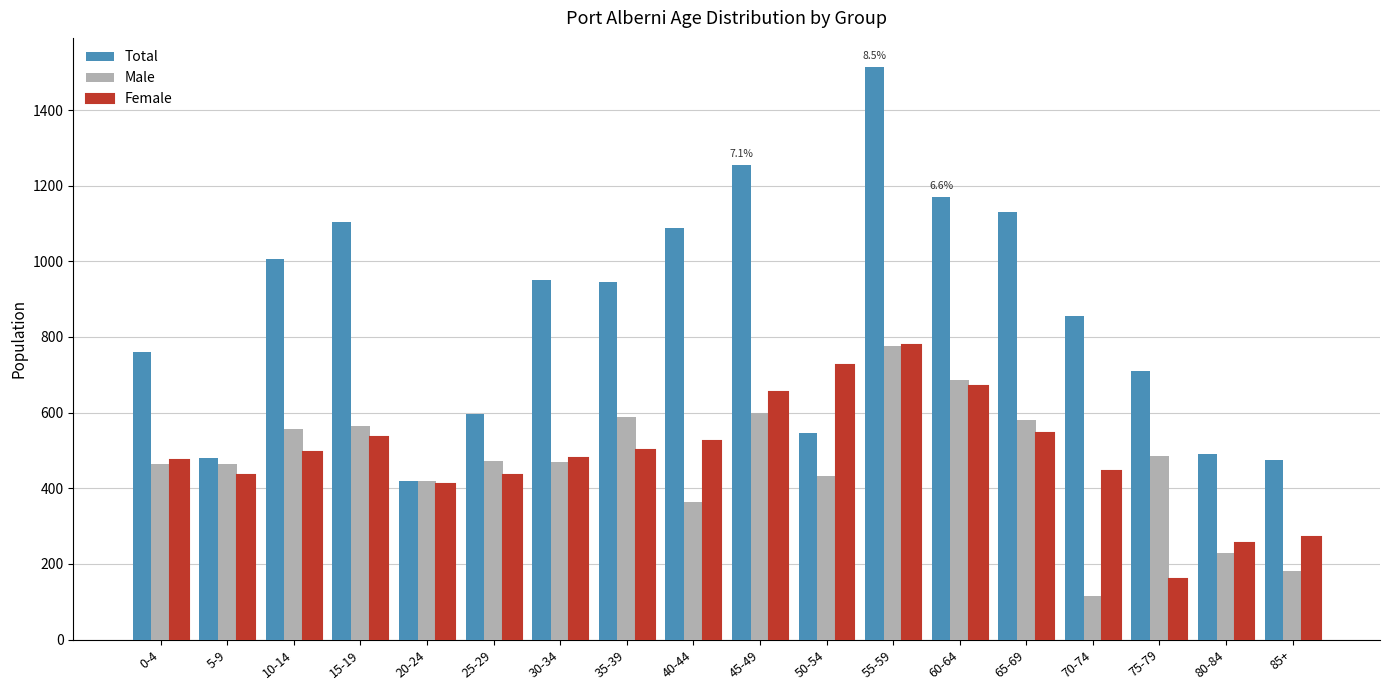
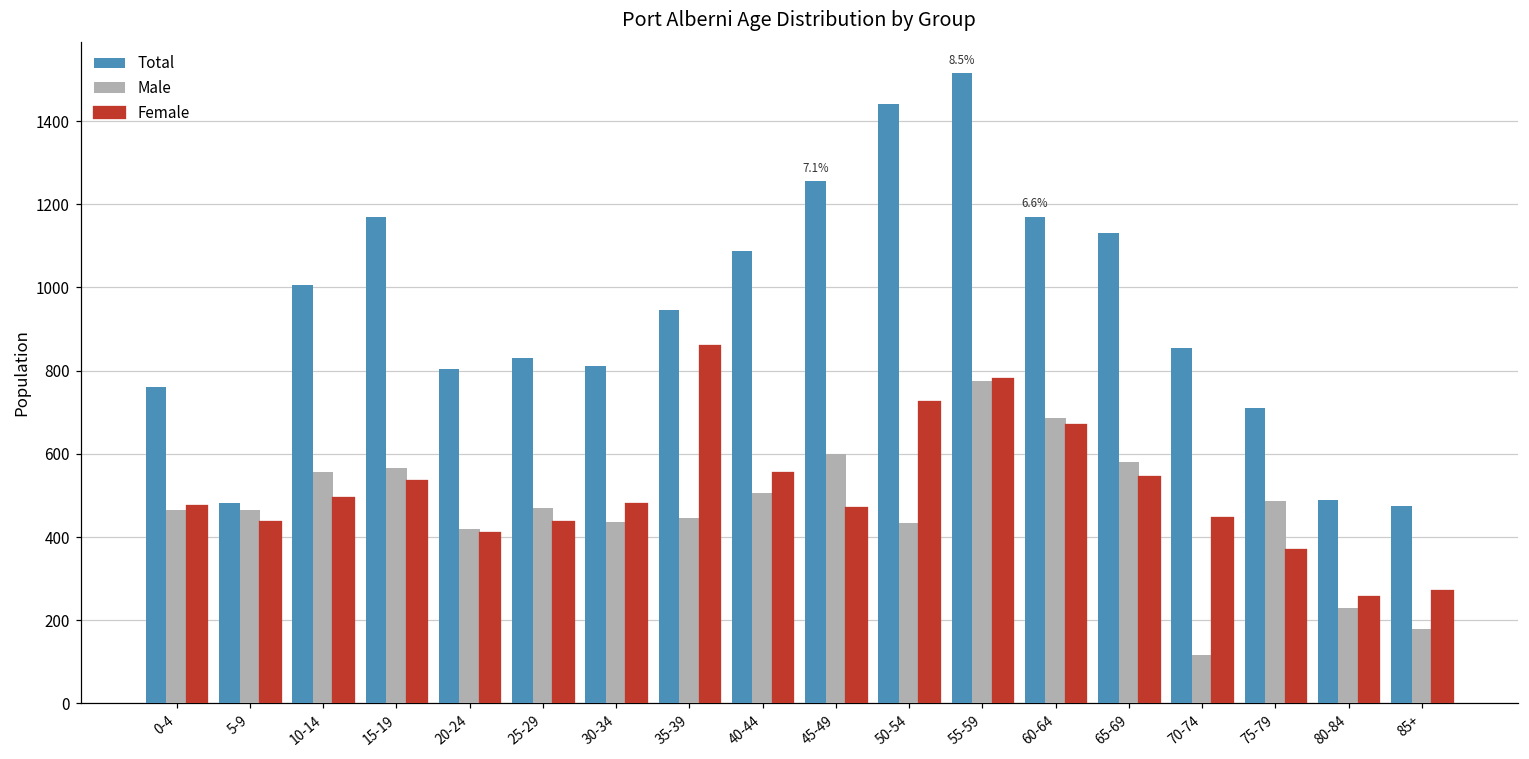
Total, 15-19: 1110 -> 1170
Total, 20-24: 420 -> 810
Total, 25-29: 600 -> 830
Total, 30-34: 950 -> 810
Male, 30-34: 470 -> 440
Male, 35-39: 590 -> 450
Female, 35-39: 500 -> 860
Male, 40-44: 360 -> 510
Female, 40-44: 530 -> 560
Female, 45-49: 660 -> 470
Total, 50-54: 550 -> 1440
Female, 75-79: 160 -> 370
